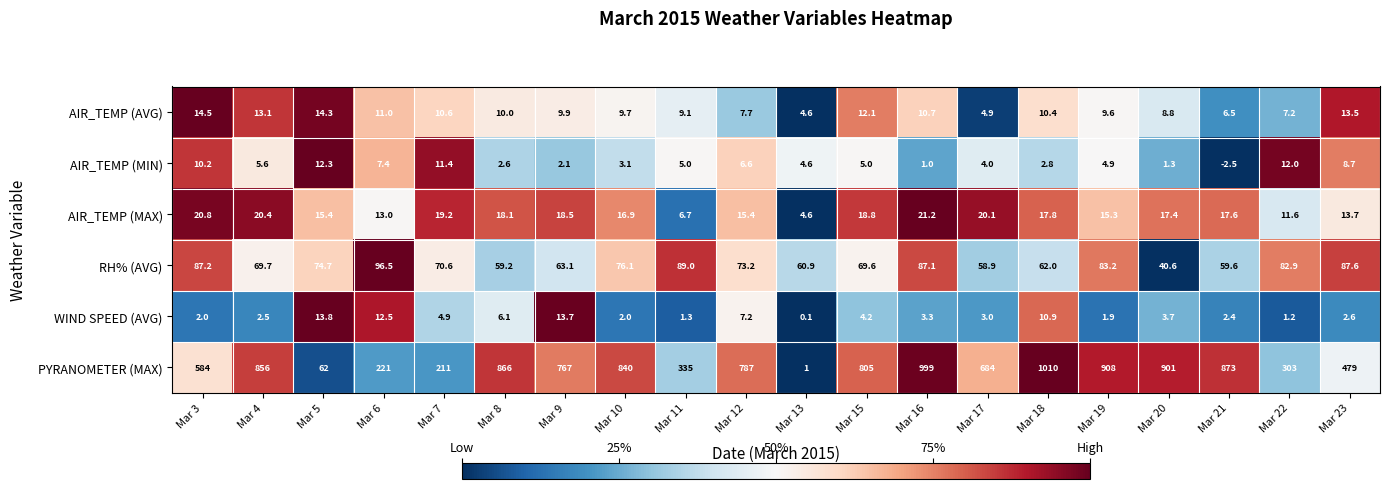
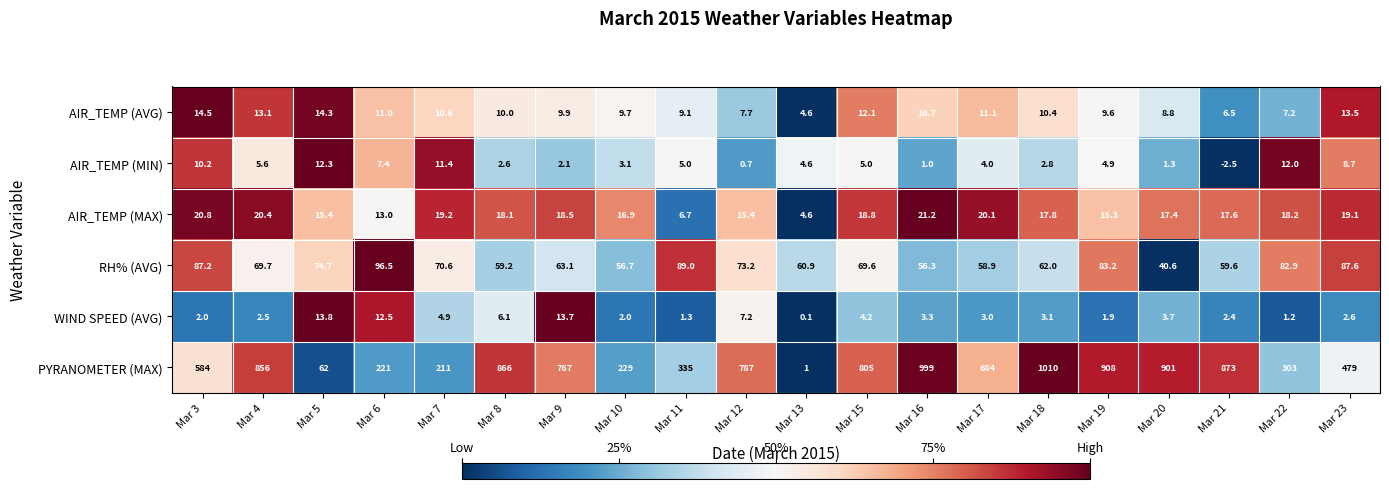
AIR_TEMP (AVG), Mar 17: 4.9 -> 11.1
AIR_TEMP (MIN), Mar 12: 6.6 -> 0.7
AIR_TEMP (MAX), Mar 22: 11.6 -> 18.2
AIR_TEMP (MAX), Mar 23: 13.7 -> 19.1
RH% (AVG), Mar 10: 76.1 -> 56.7
RH% (AVG), Mar 16: 87.1 -> 56.3
WIND SPEED (AVG), Mar 18: 10.9 -> 3.1
PYRANOMETER (MAX), Mar 10: 840 -> 229
